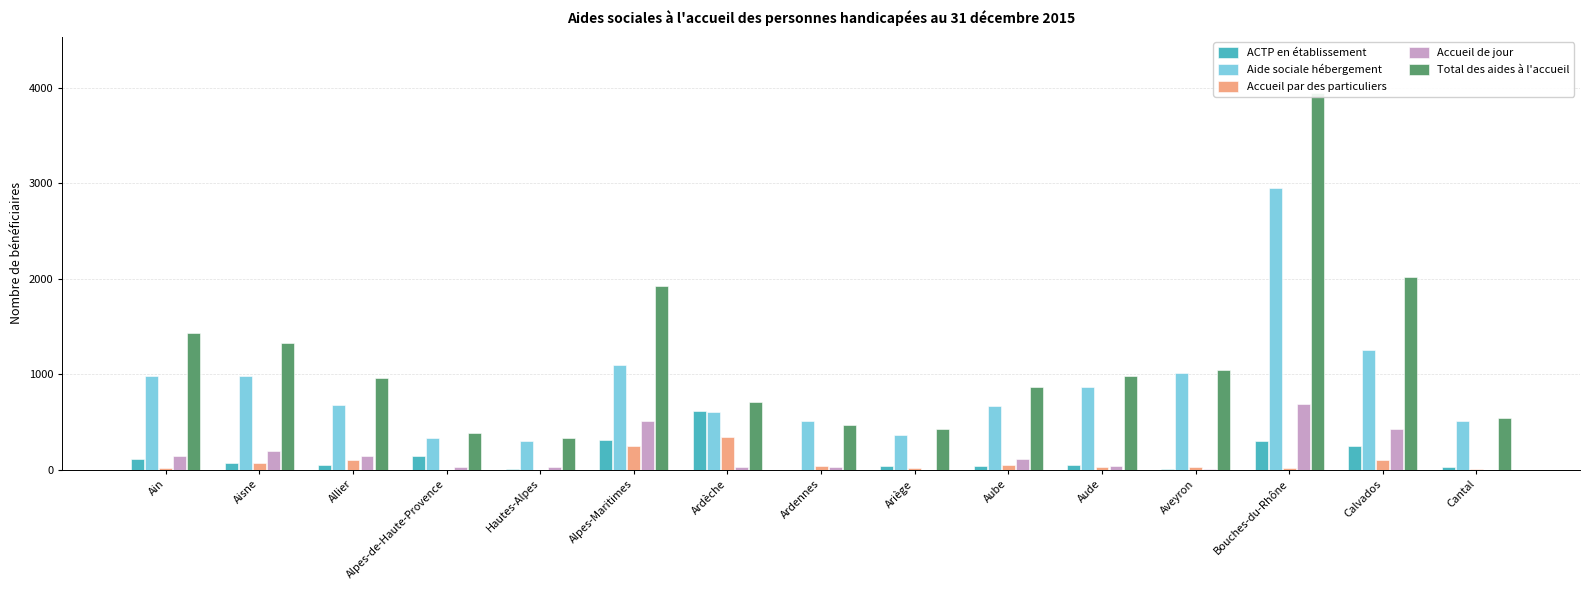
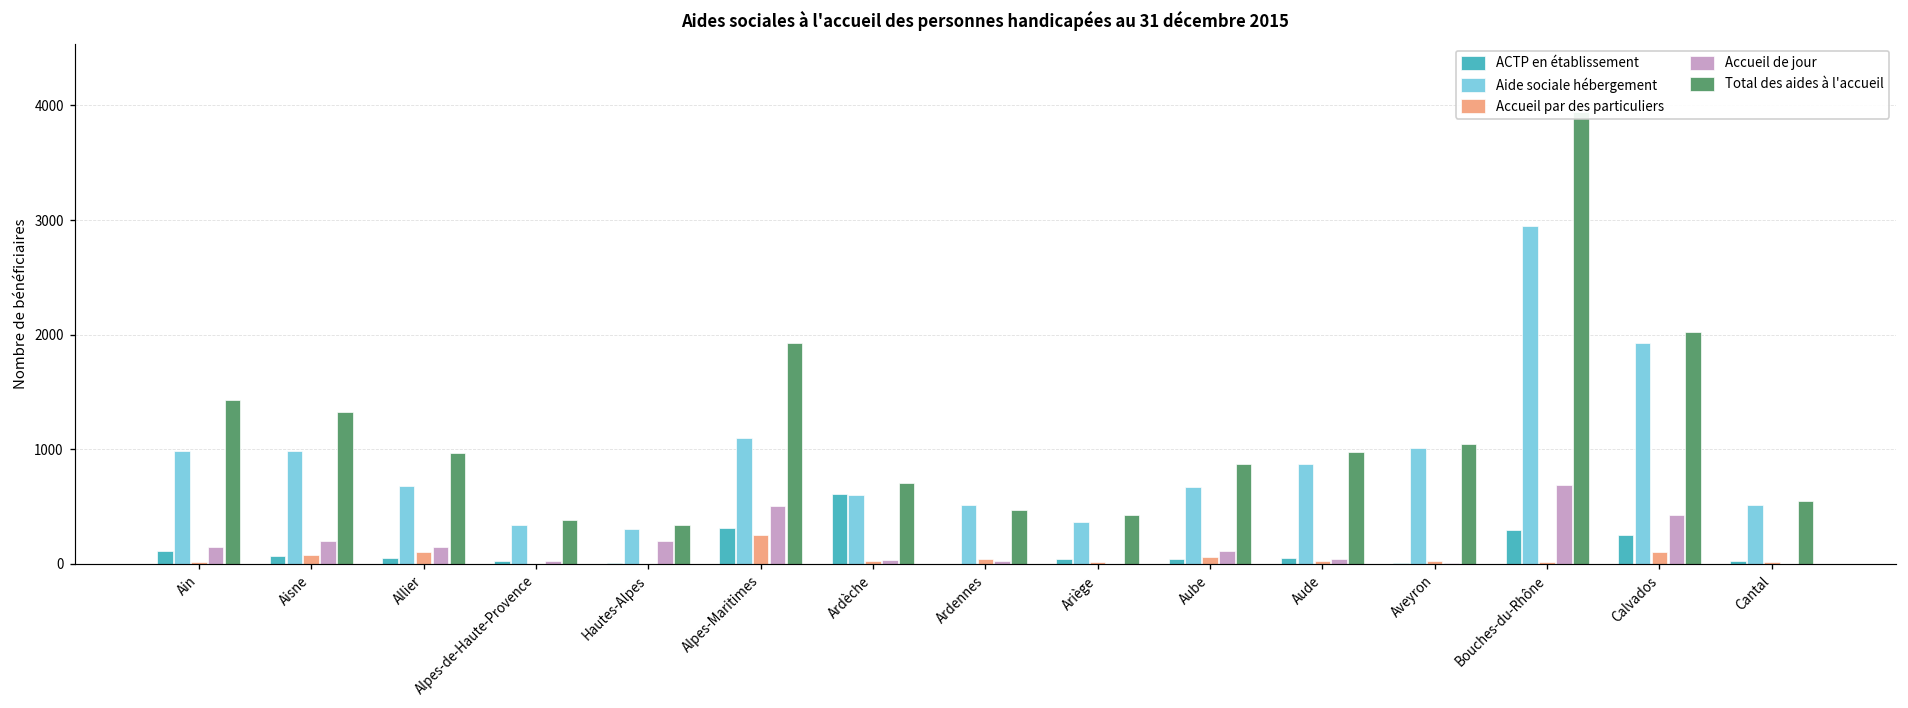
ACTP en établissement, Alpes-de-Haute-Provence: 100 -> 0
Accueil de jour, Hautes-Alpes: 0 -> 200
Accueil par des particuliers, Ardèche: 300 -> 0
Aide sociale hébergement, Calvados: 1200 -> 1900
